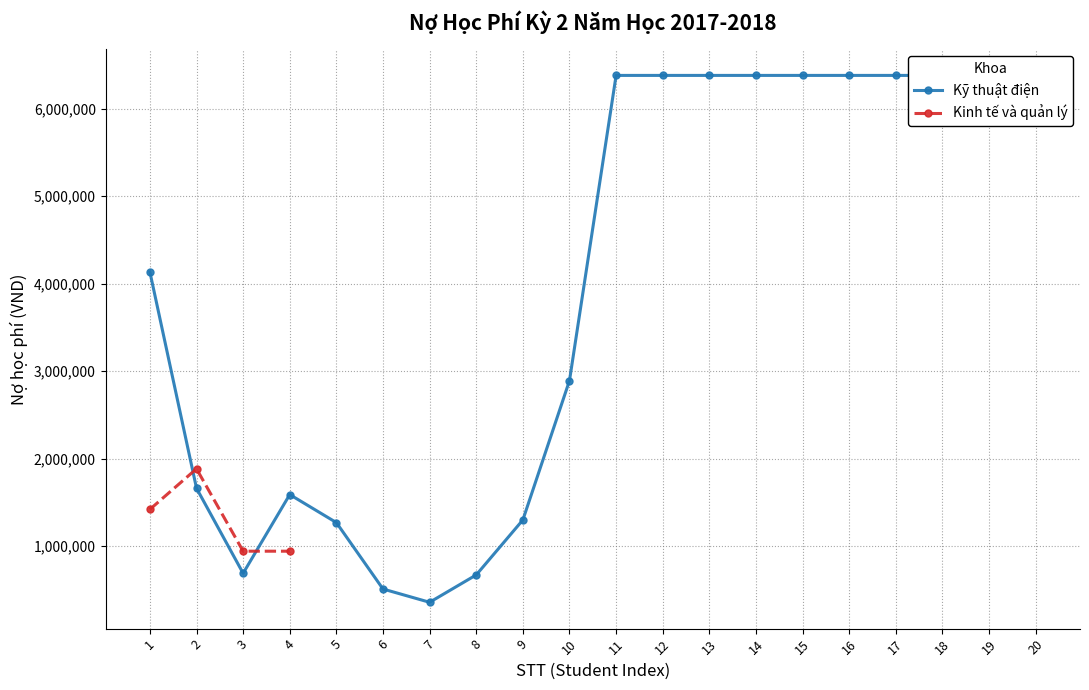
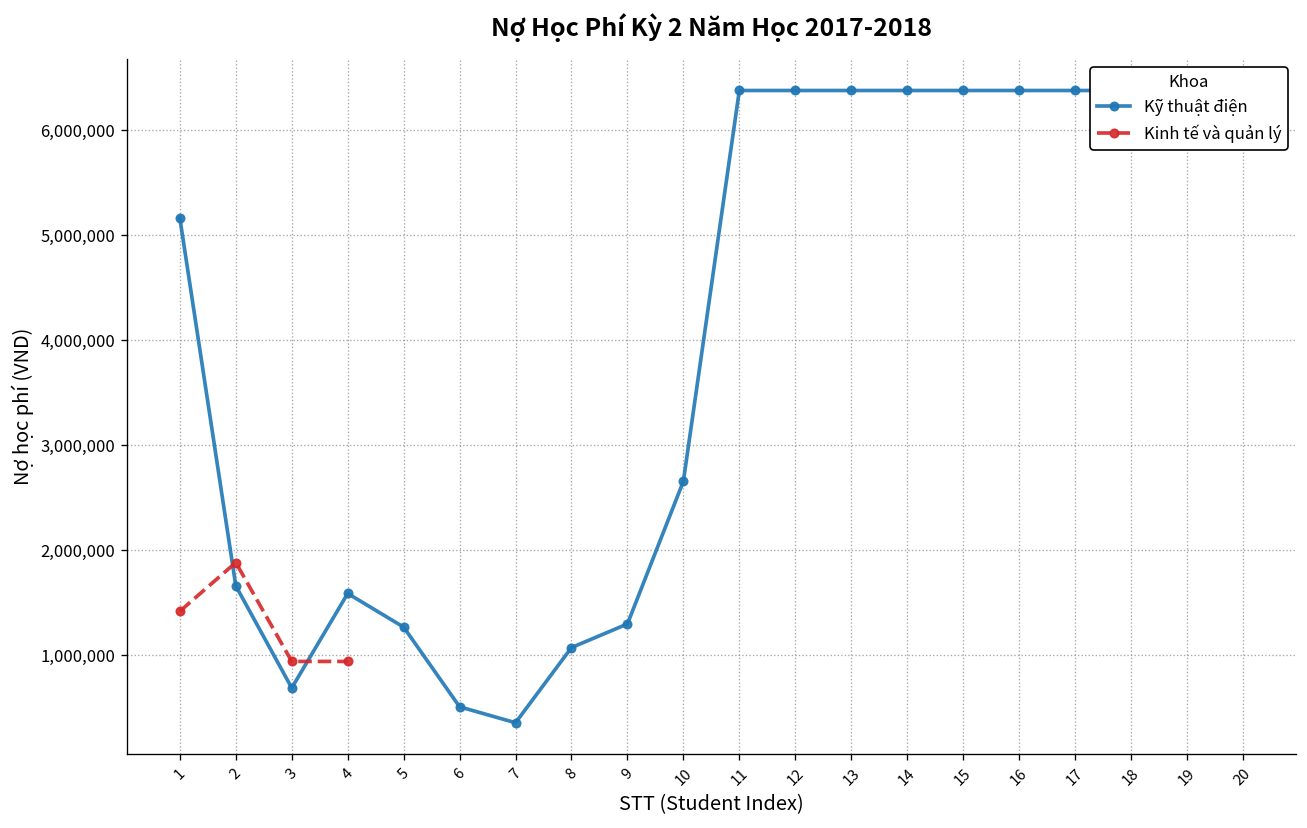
Kỹ thuật điện, 1: 4,100,000 -> 5,200,000
Kỹ thuật điện, 8: 700,000 -> 1,100,000
Kỹ thuật điện, 10: 2,900,000 -> 2,700,000
